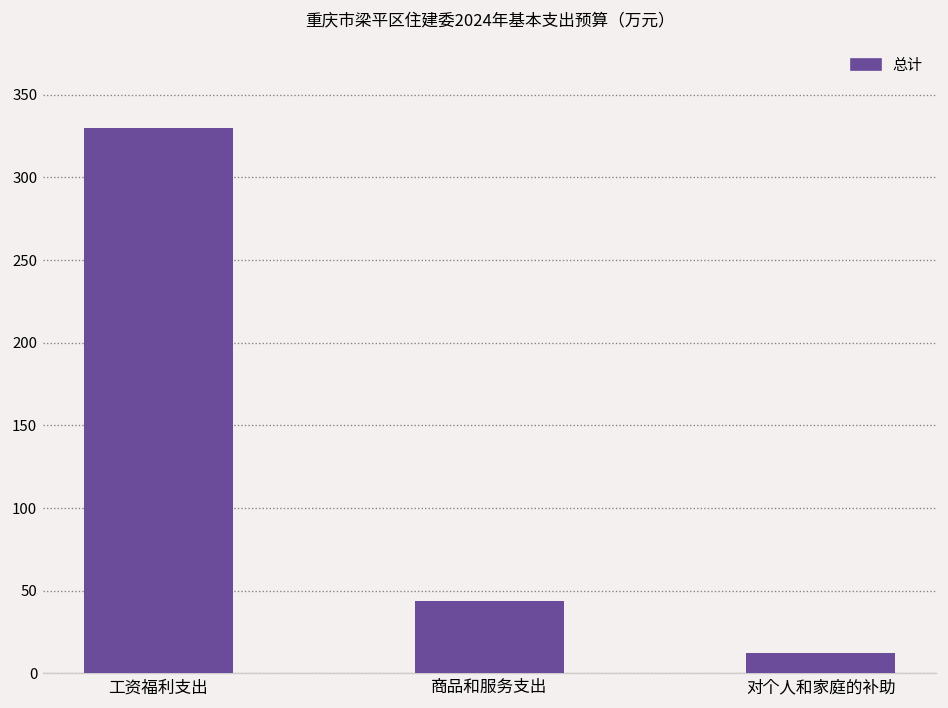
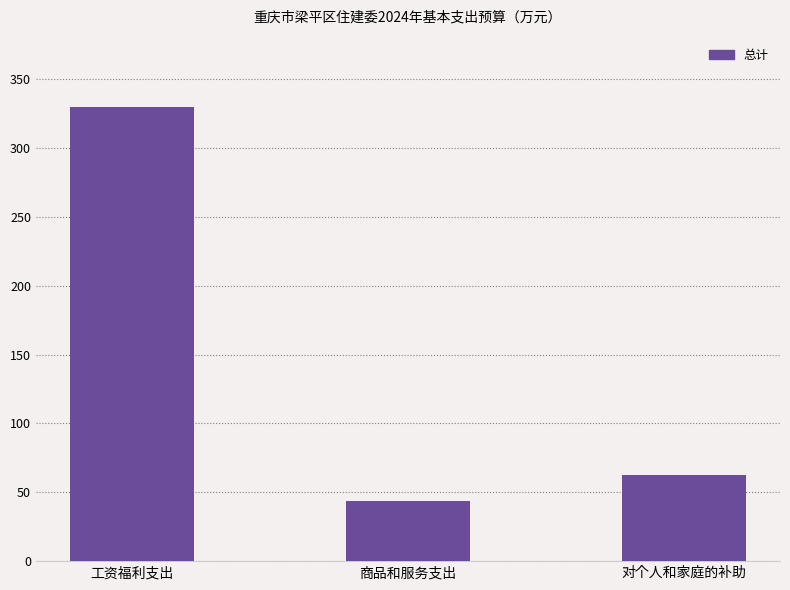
对个人和家庭的补助: 12 -> 63
